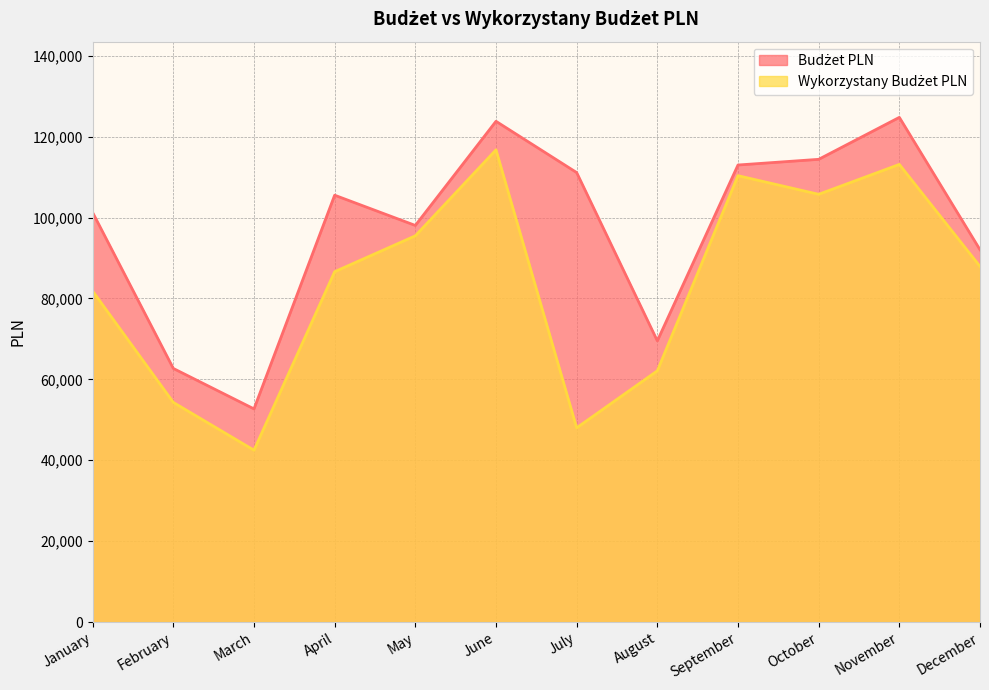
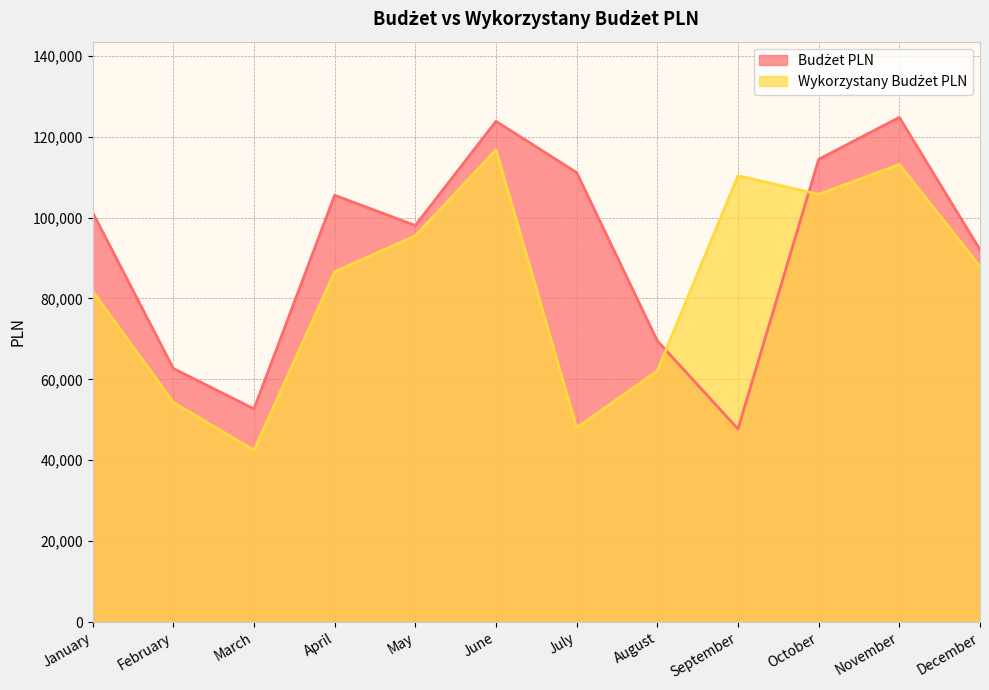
Budżet PLN, September: 113,000 -> 48,000
